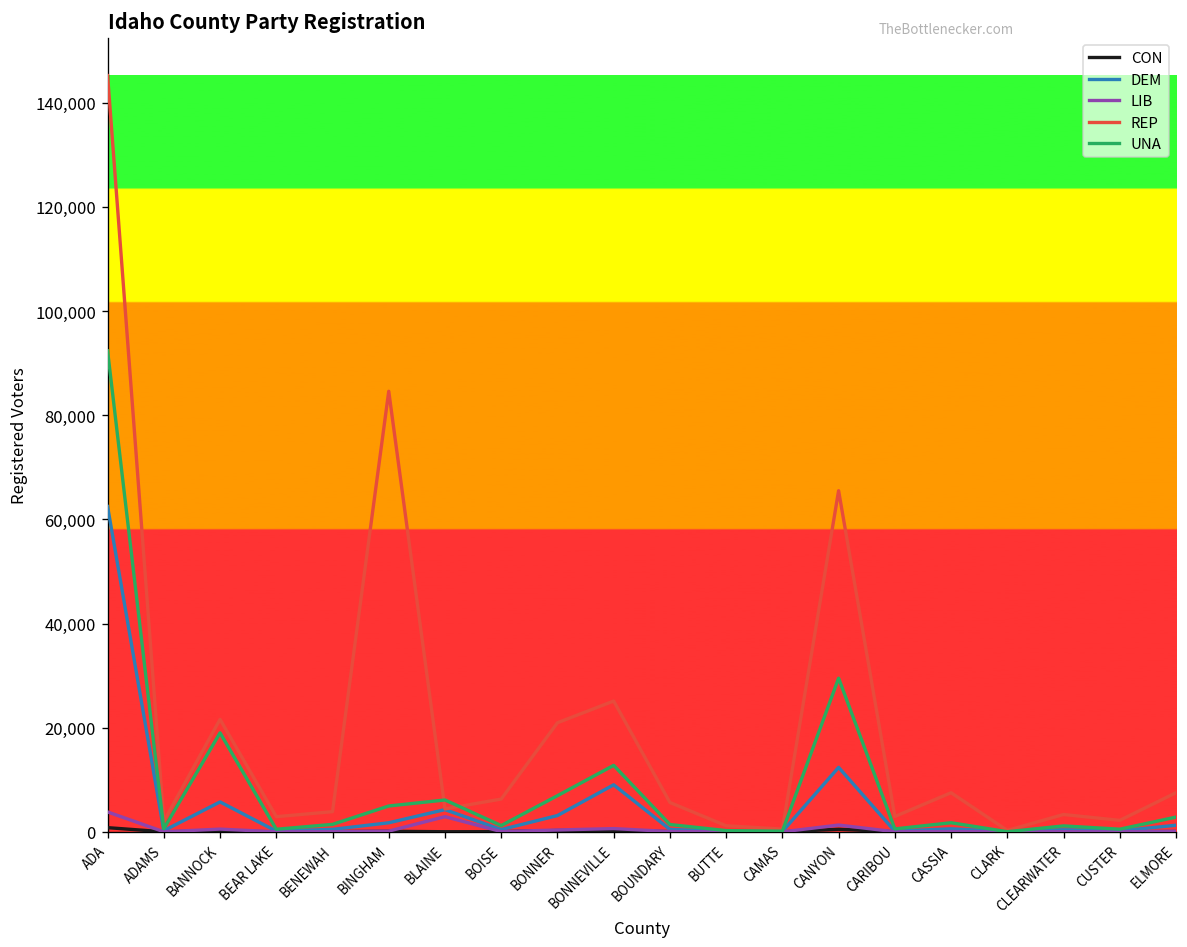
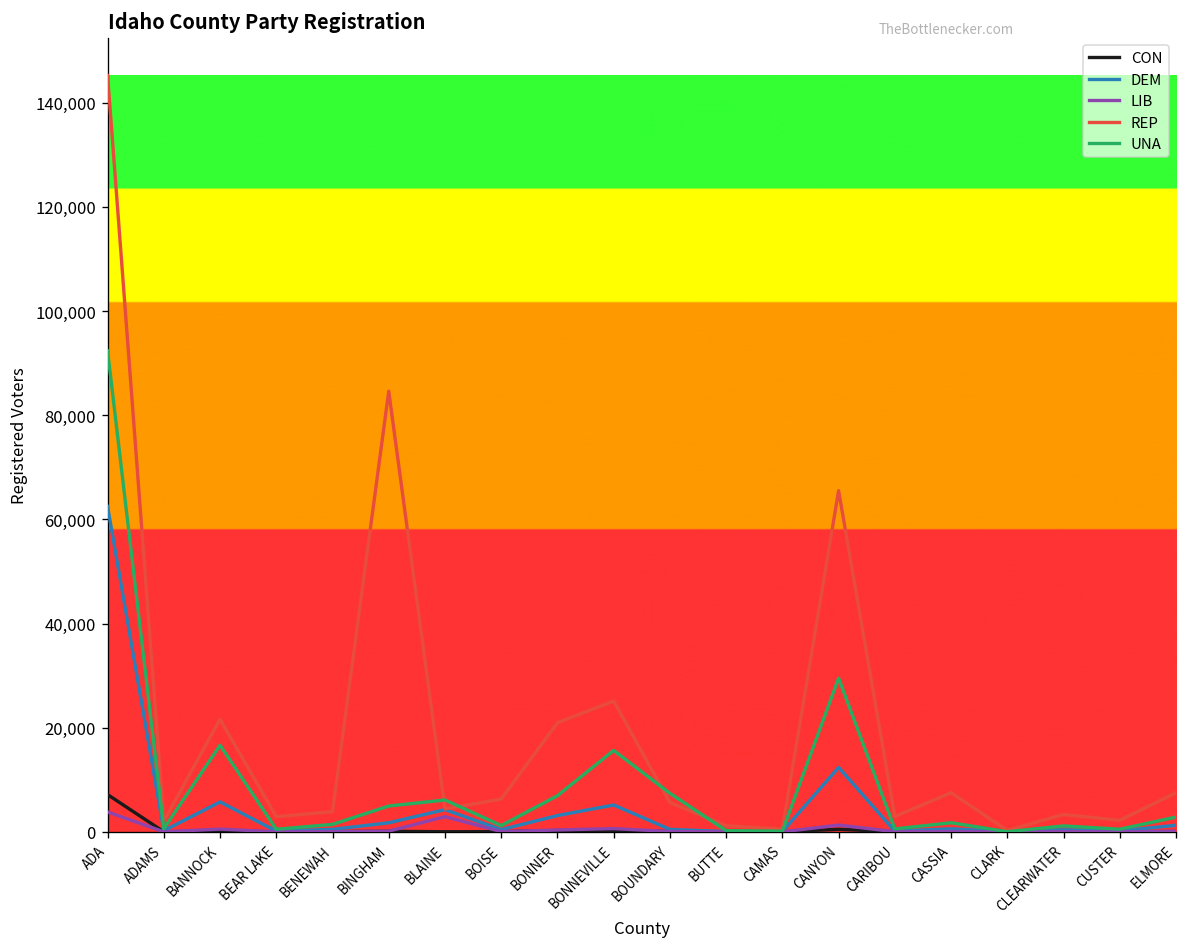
CON, ADA: 1,000 -> 7,000
UNA, BANNOCK: 19,000 -> 17,000
DEM, BONNEVILLE: 9,000 -> 5,000
UNA, BONNEVILLE: 13,000 -> 16,000
UNA, BOUNDARY: 1,000 -> 7,000
